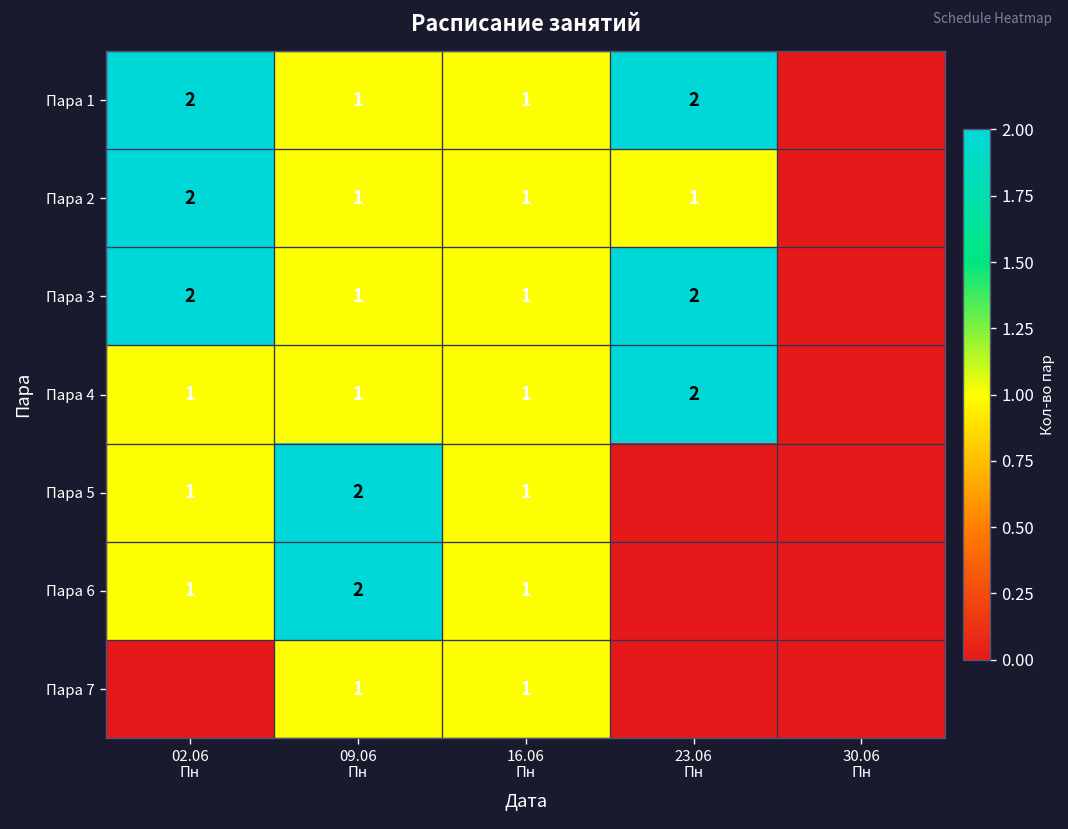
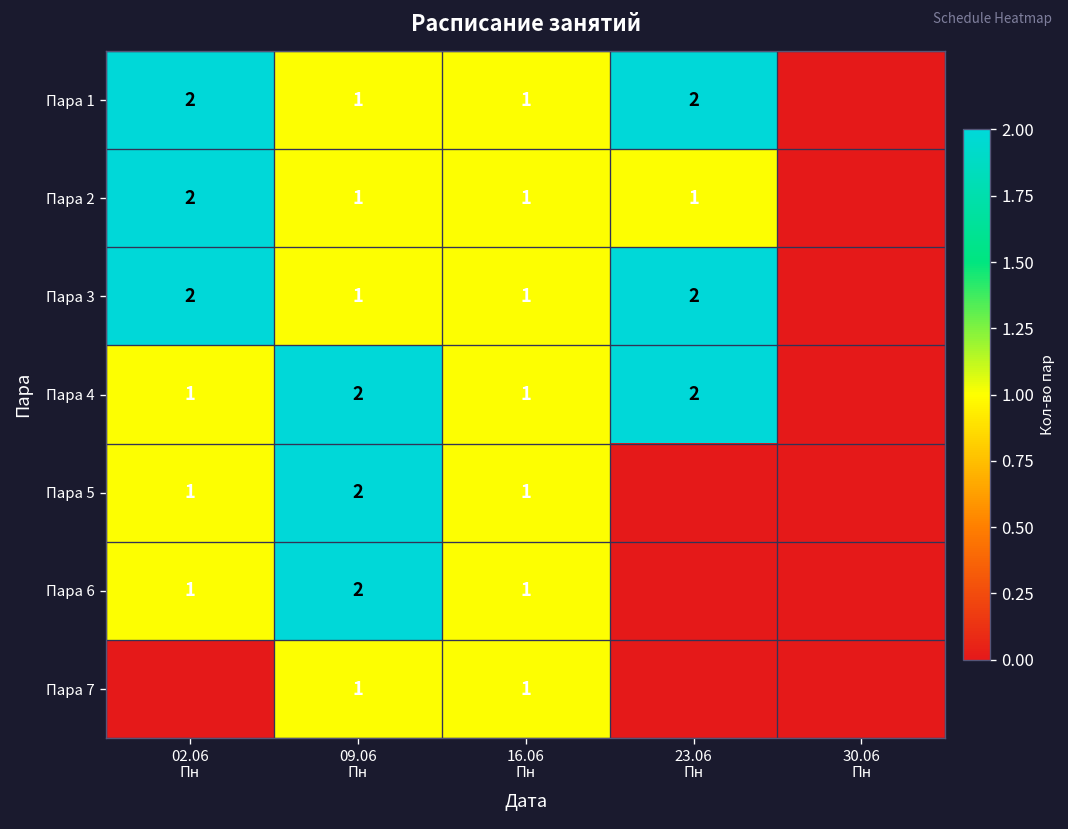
Пара 4, 09.06 Пн: 1 -> 2
